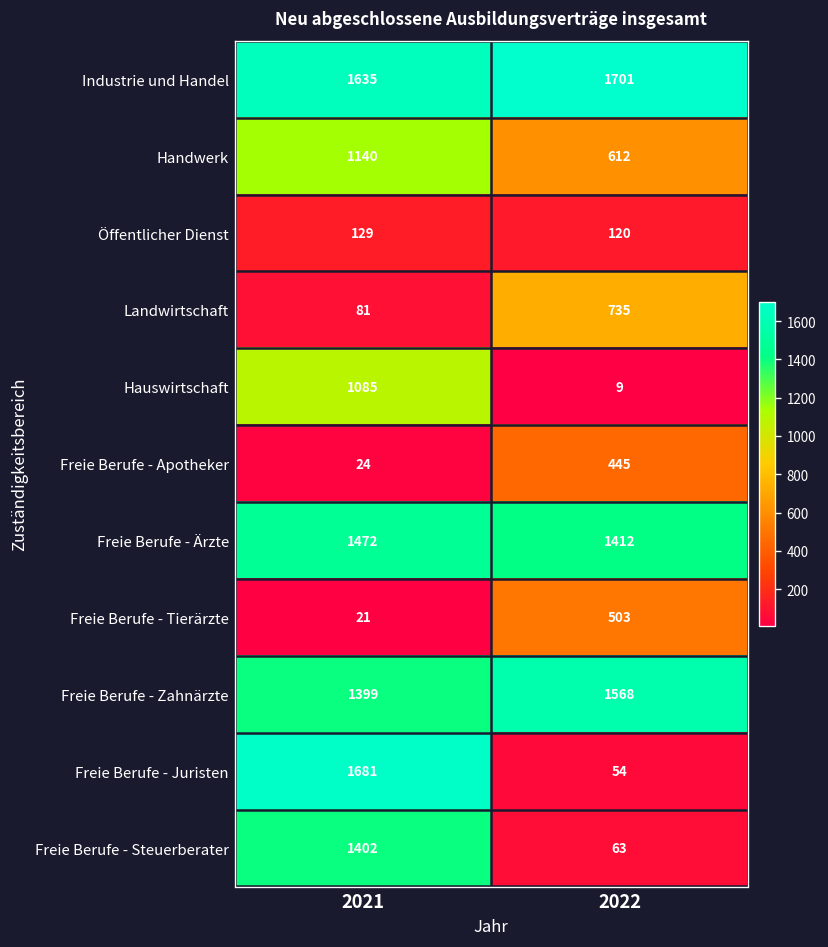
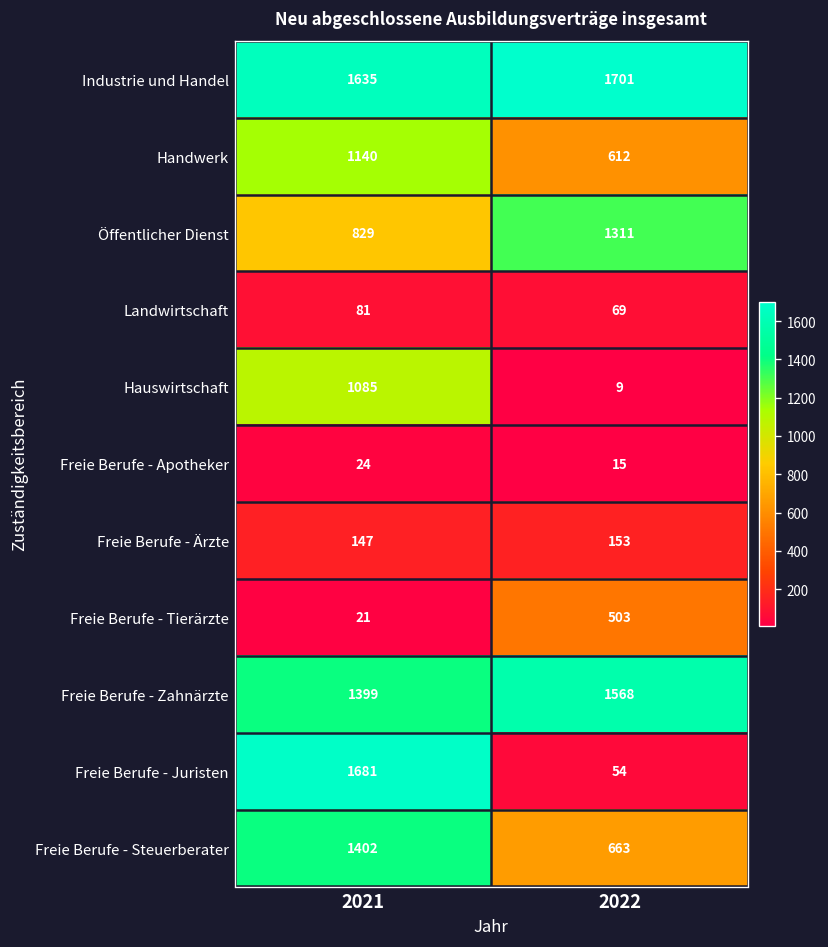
Öffentlicher Dienst, 2021: 129 -> 829
Öffentlicher Dienst, 2022: 120 -> 1311
Landwirtschaft, 2022: 735 -> 69
Freie Berufe - Apotheker, 2022: 445 -> 15
Freie Berufe - Ärzte, 2021: 1472 -> 147
Freie Berufe - Ärzte, 2022: 1412 -> 153
Freie Berufe - Steuerberater, 2022: 63 -> 663
